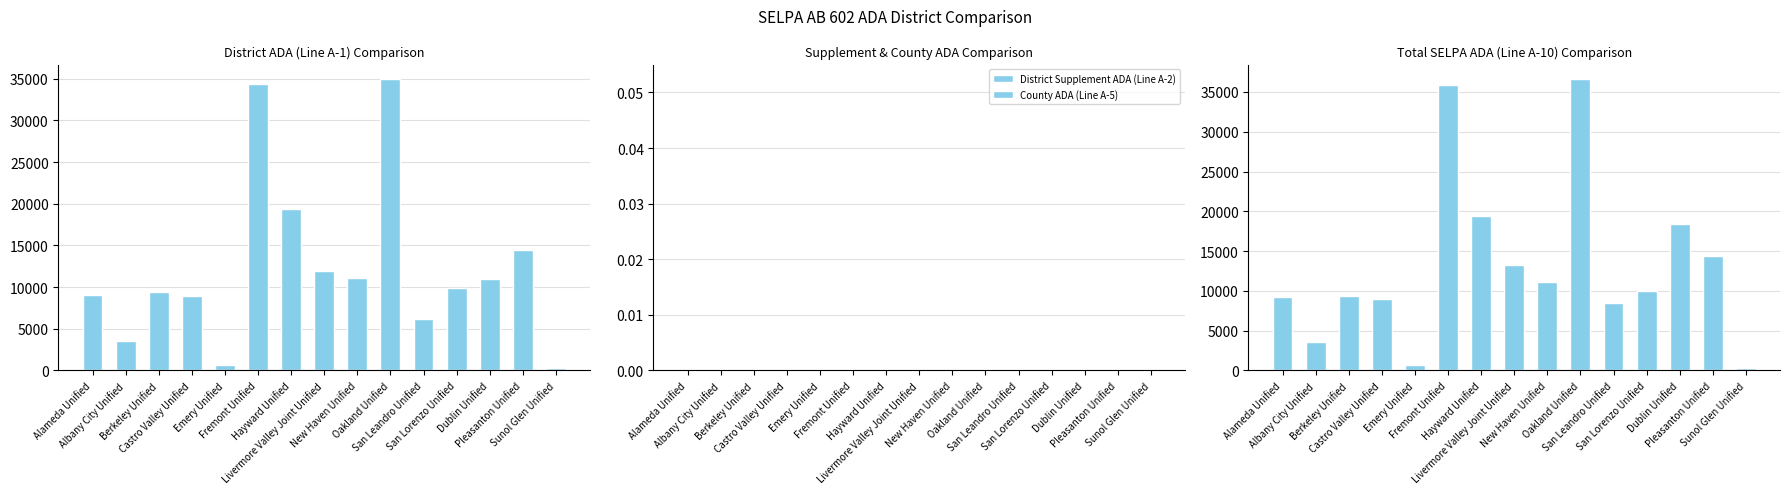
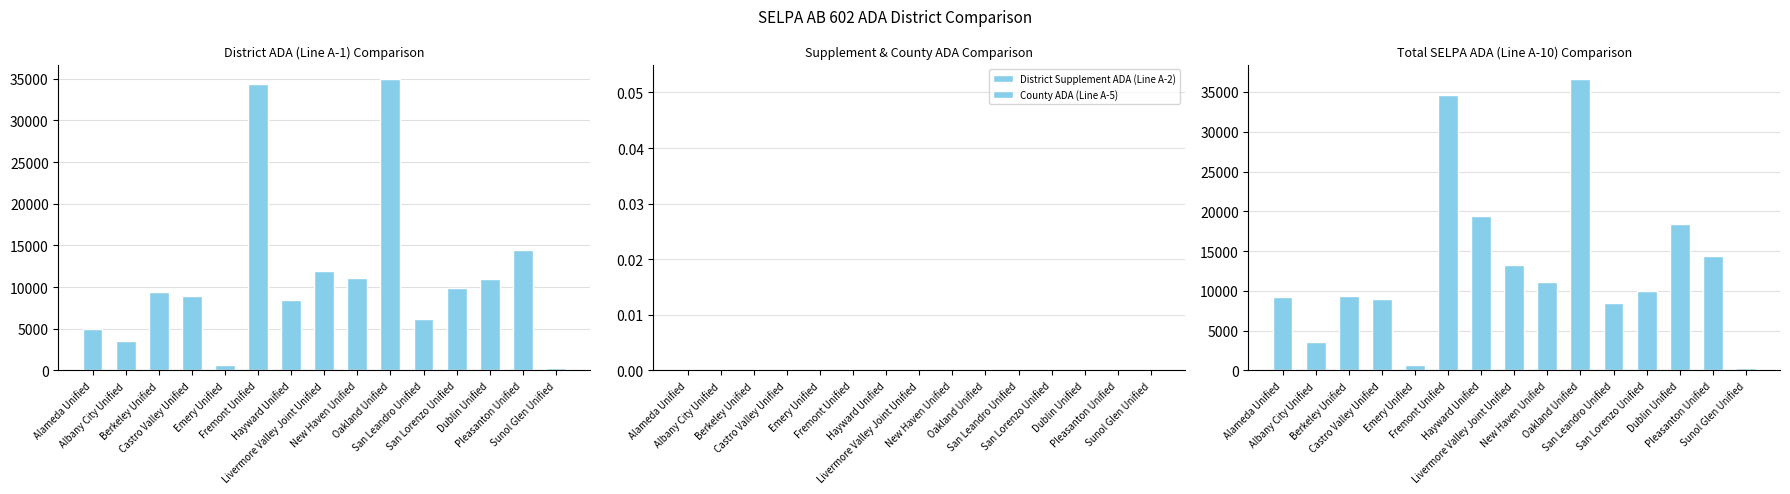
District ADA (Line A-1) Comparison, Alameda Unified: 9000 -> 5000
District ADA (Line A-1) Comparison, Hayward Unified: 19000 -> 8000
Total SELPA ADA (Line A-10) Comparison, Fremont Unified: 36000 -> 35000
